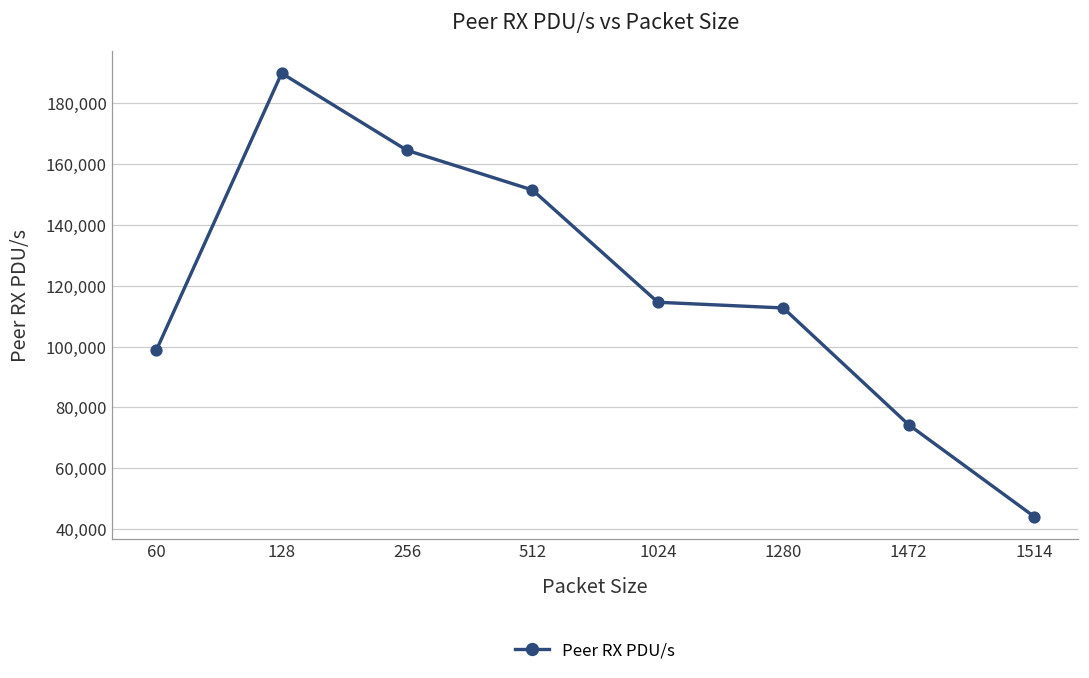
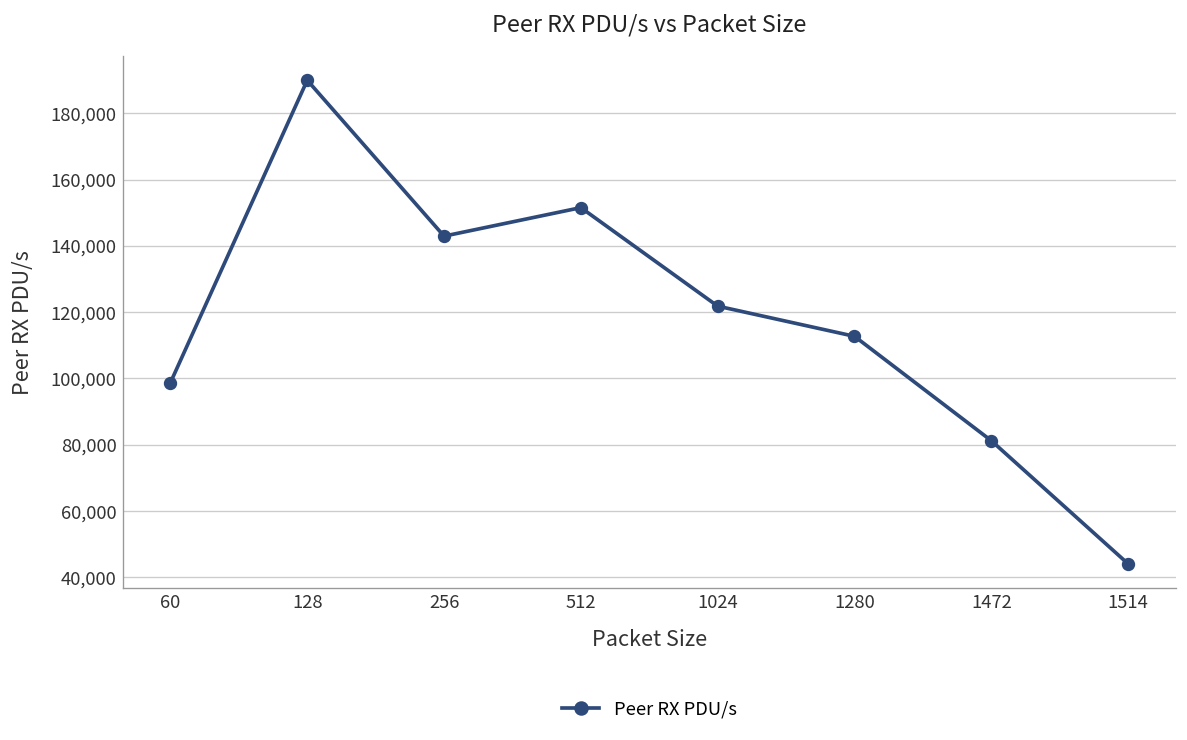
256: 165,000 -> 143,000
1024: 115,000 -> 122,000
1472: 74,000 -> 81,000
